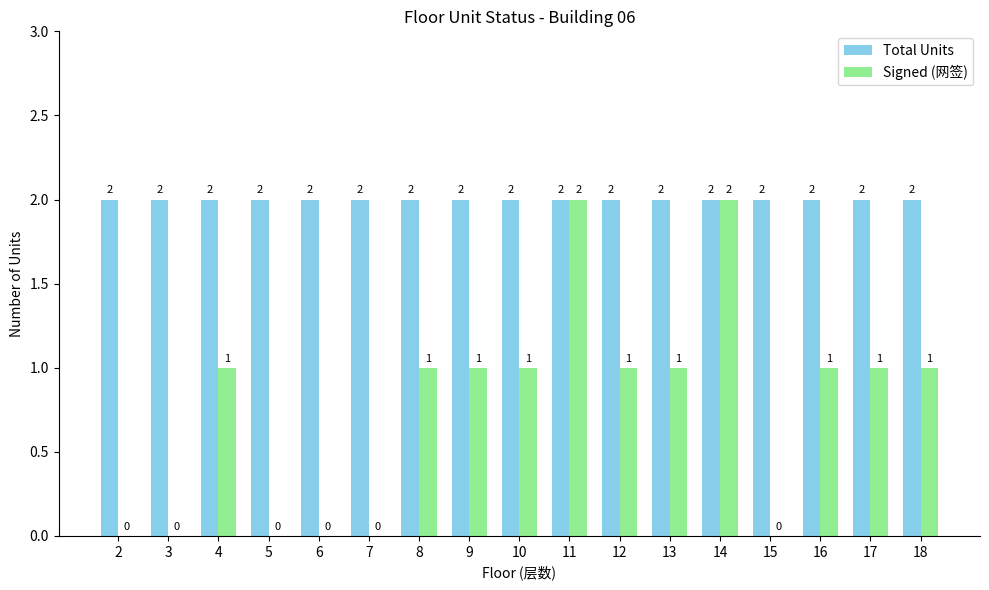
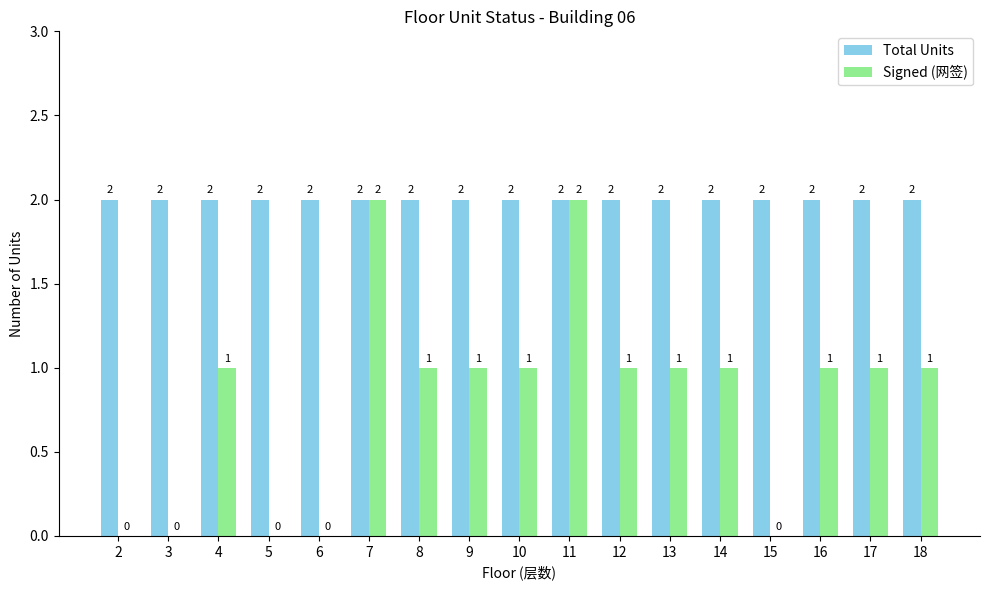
Signed (网签), 7: 0 -> 2
Signed (网签), 14: 2 -> 1
